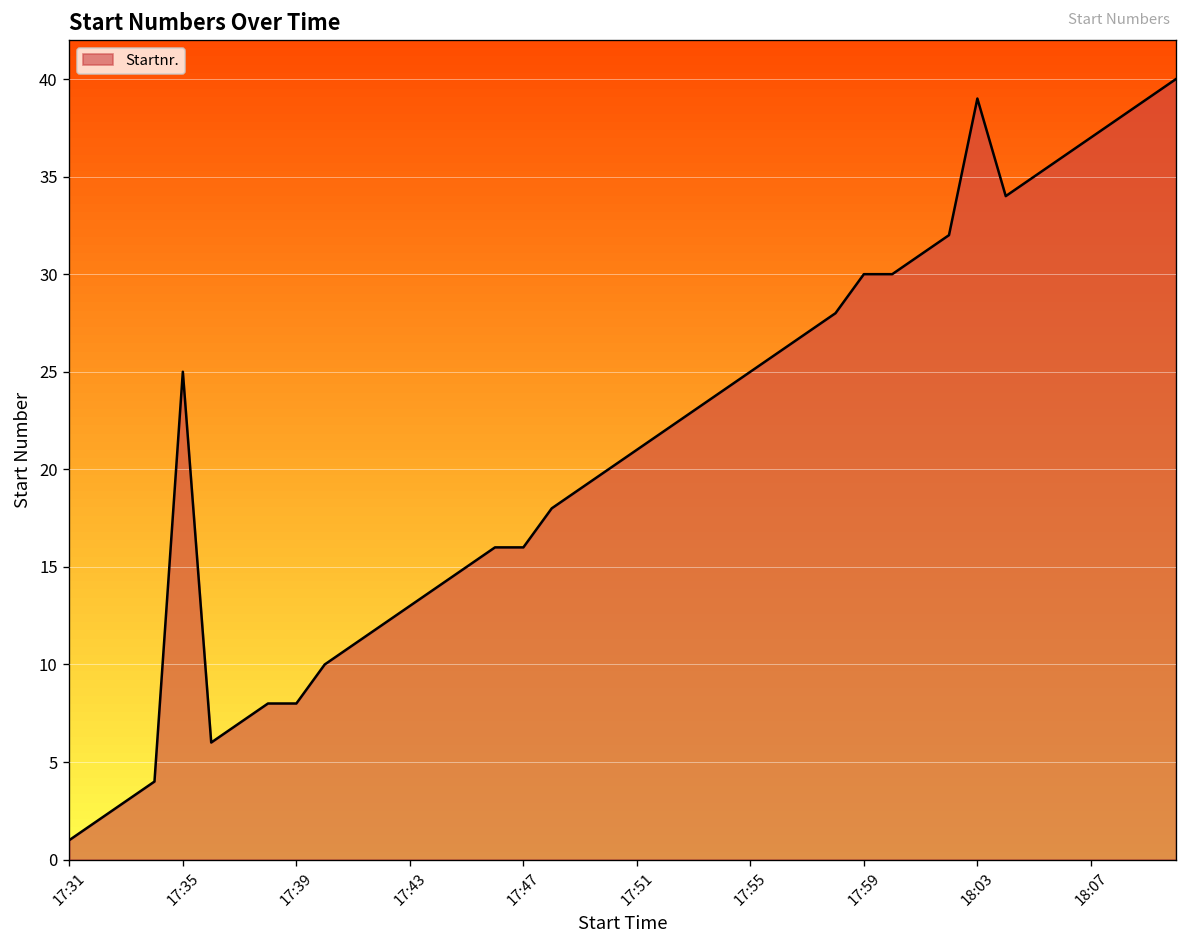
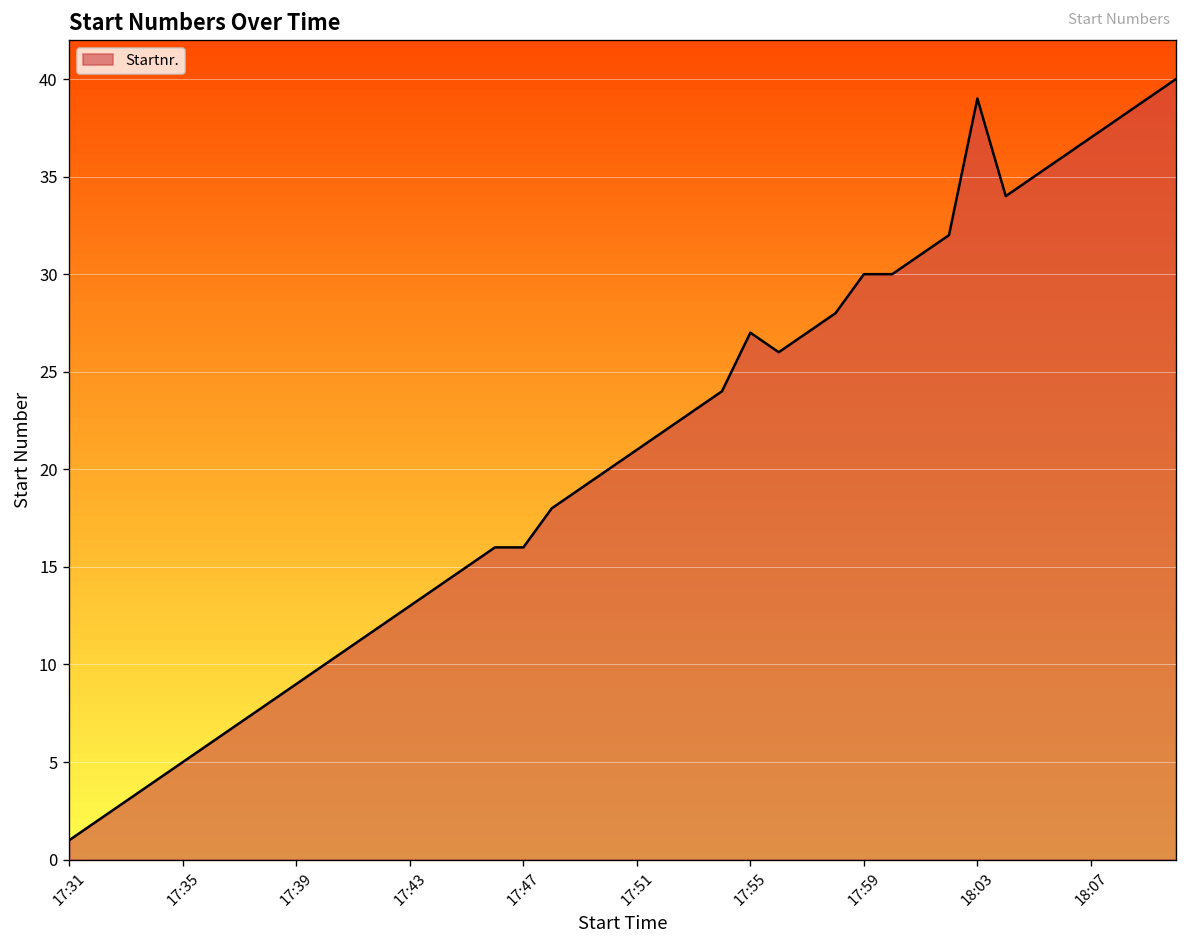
17:35: 25 -> 5
17:39: 8 -> 9
17:55: 25 -> 27
